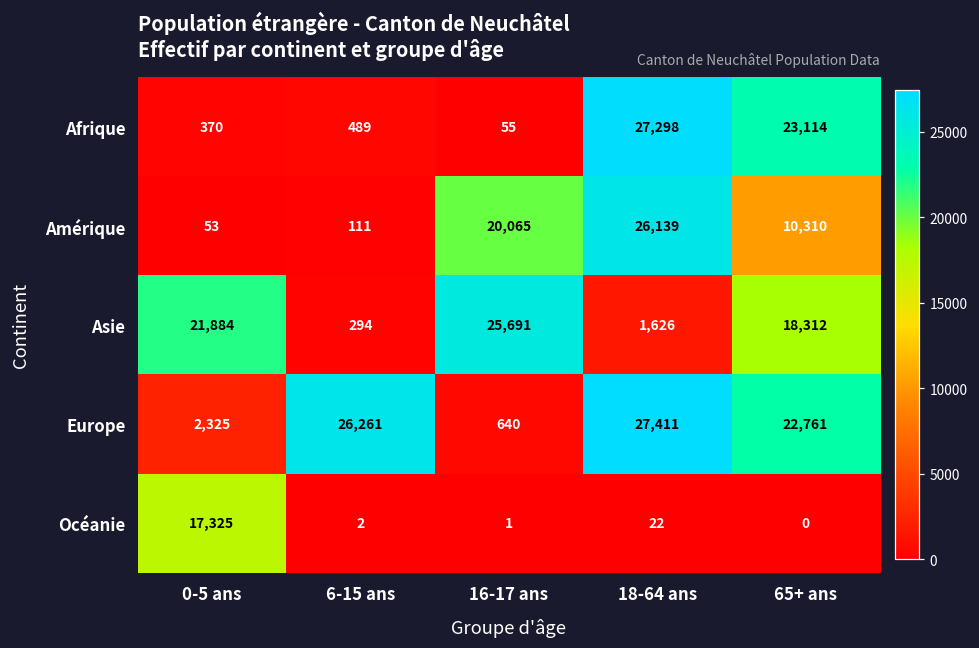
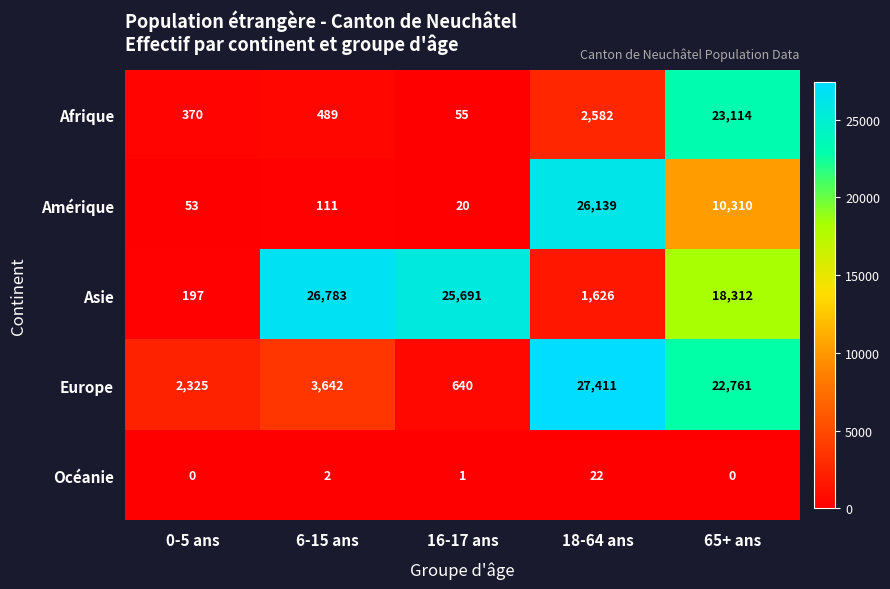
Afrique, 18-64 ans: 27,298 -> 2,582
Amérique, 16-17 ans: 20,065 -> 20
Asie, 0-5 ans: 21,884 -> 197
Asie, 6-15 ans: 294 -> 26,783
Europe, 6-15 ans: 26,261 -> 3,642
Océanie, 0-5 ans: 17,325 -> 0
